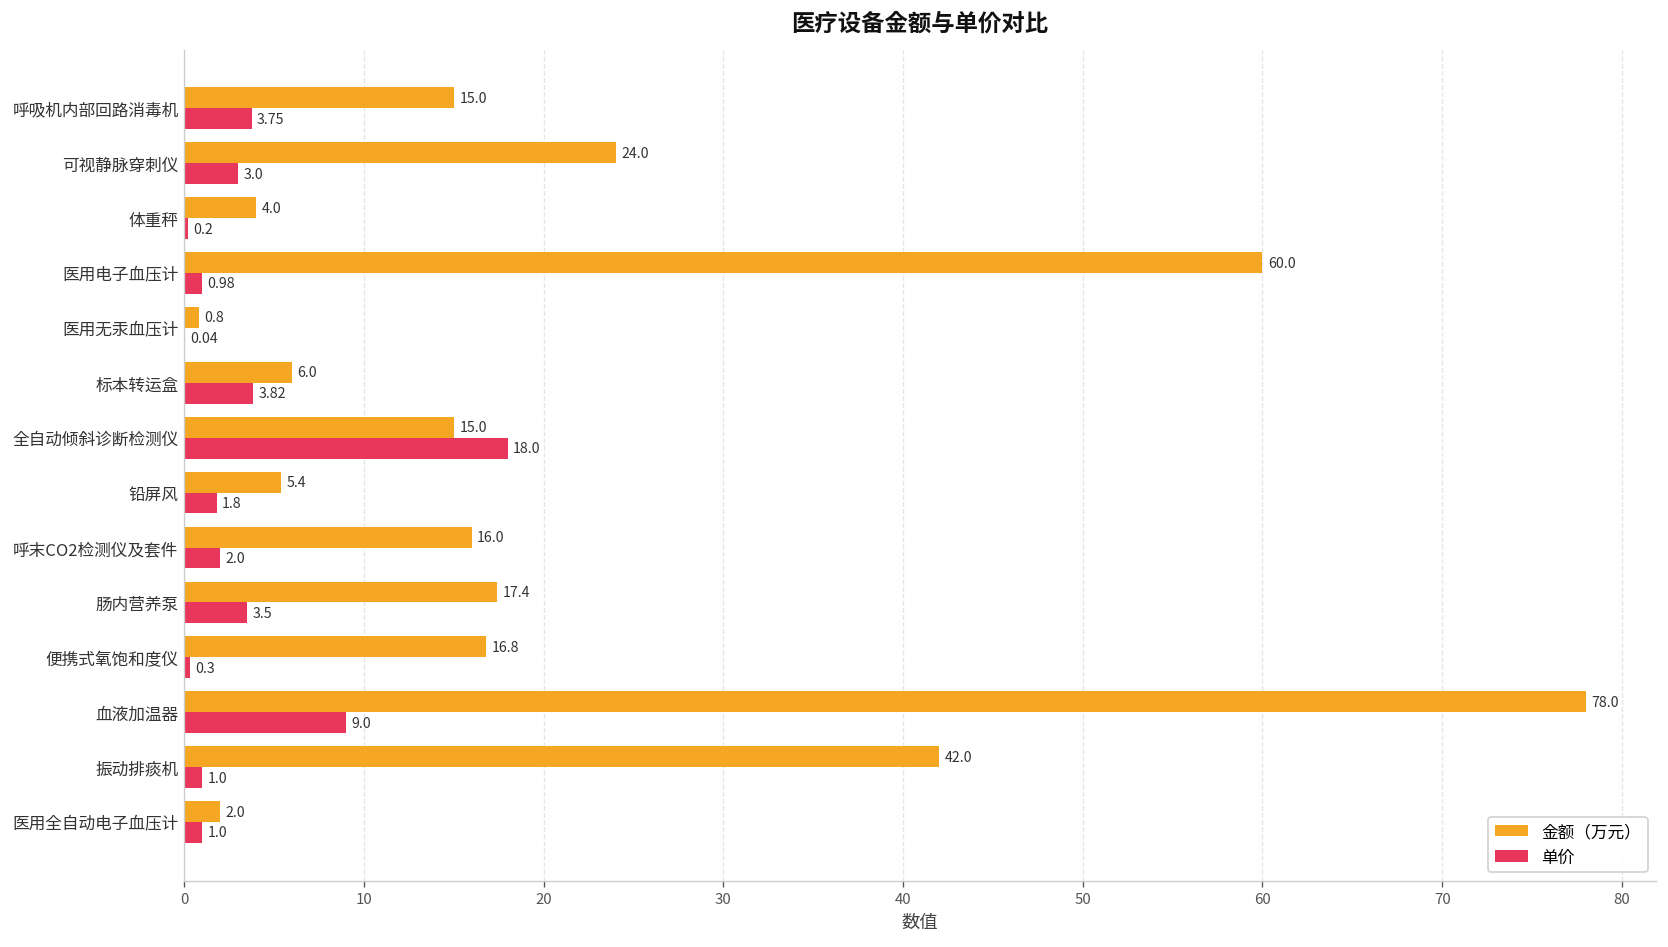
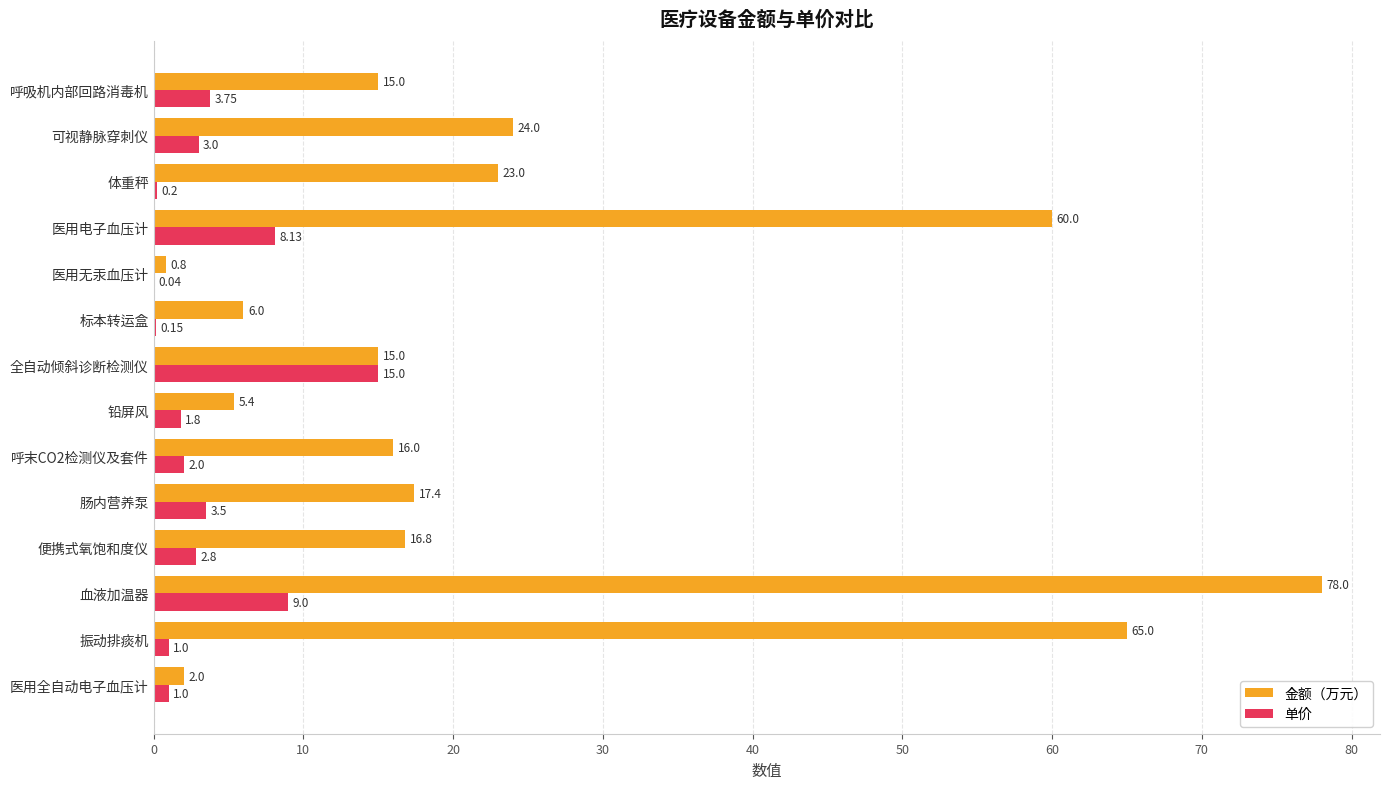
金额（万元）, 体重秤: 4.0 -> 23.0
单价, 医用电子血压计: 0.98 -> 8.13
单价, 标本转运盒: 3.82 -> 0.15
单价, 全自动倾斜诊断检测仪: 18.0 -> 15.0
单价, 便携式氧饱和度仪: 0.3 -> 2.8
金额（万元）, 振动排痰机: 42.0 -> 65.0
